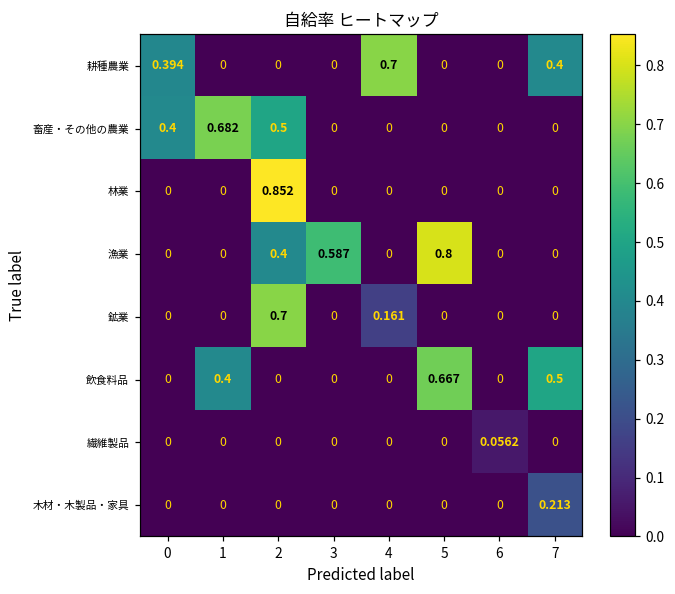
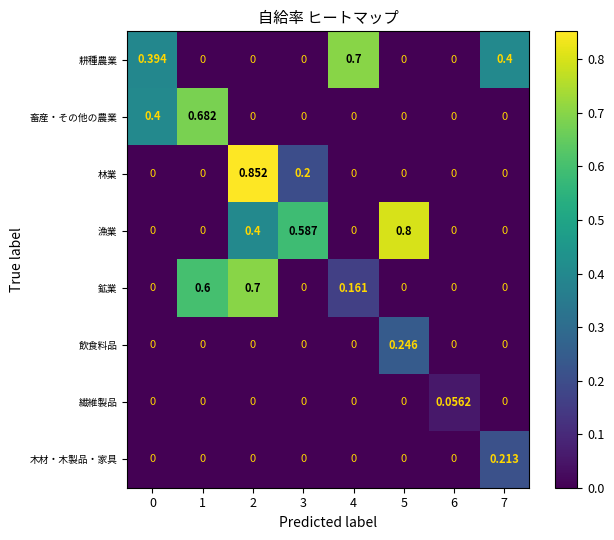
畜産・その他の農業, 2: 0.5 -> 0
林業, 3: 0 -> 0.2
鉱業, 1: 0 -> 0.6
飲食料品, 1: 0.4 -> 0
飲食料品, 5: 0.667 -> 0.246
飲食料品, 7: 0.5 -> 0
